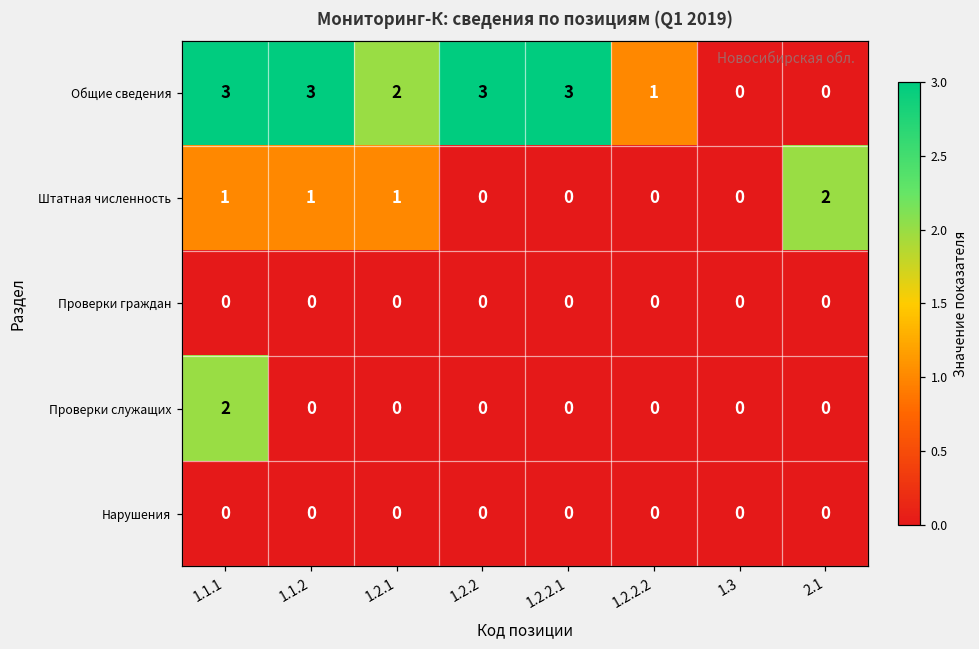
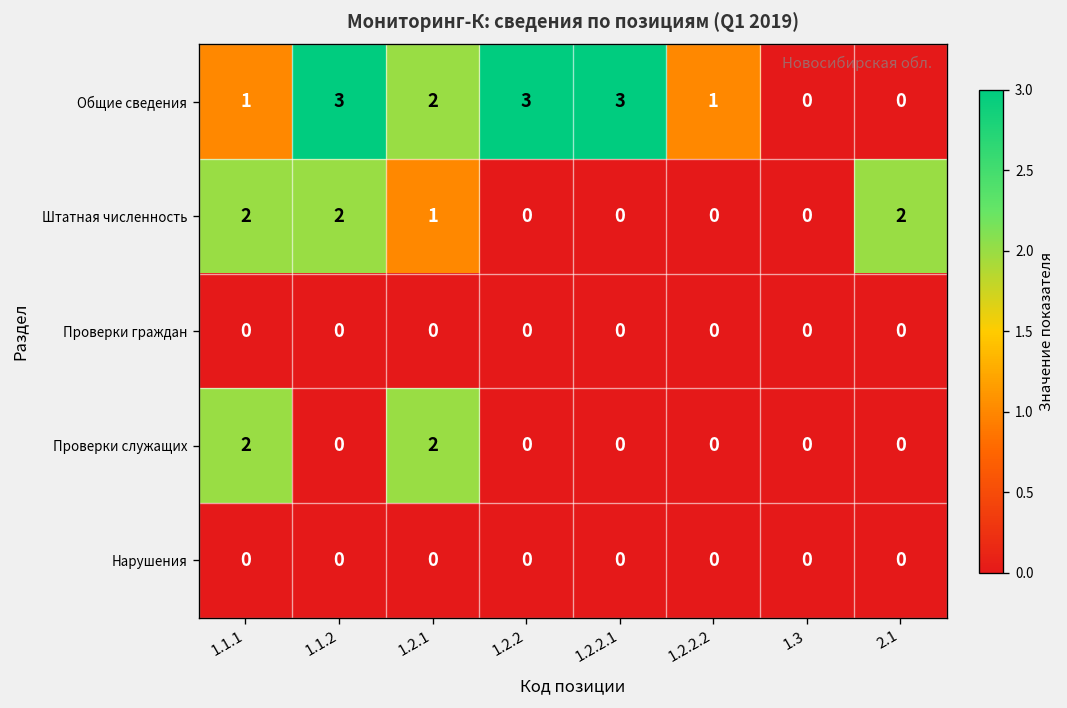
Общие сведения, 1.1.1: 3 -> 1
Штатная численность, 1.1.1: 1 -> 2
Штатная численность, 1.1.2: 1 -> 2
Проверки служащих, 1.2.1: 0 -> 2
